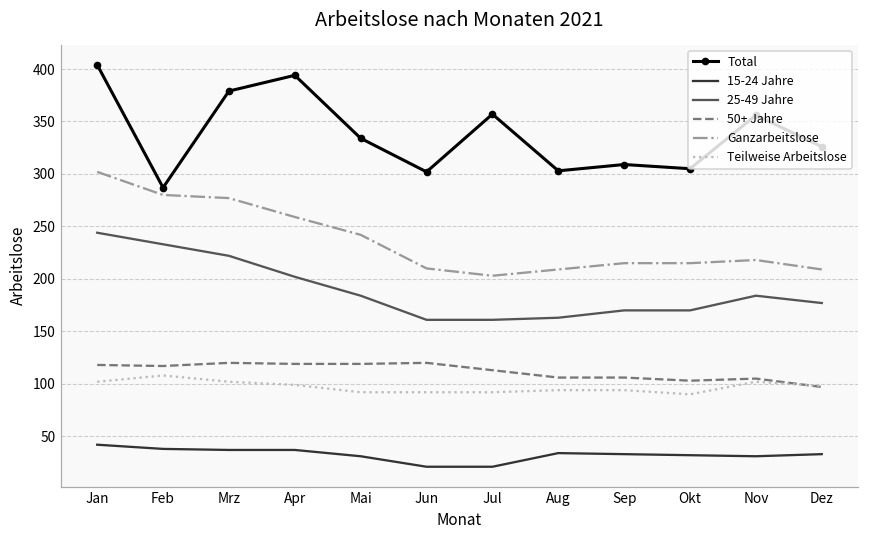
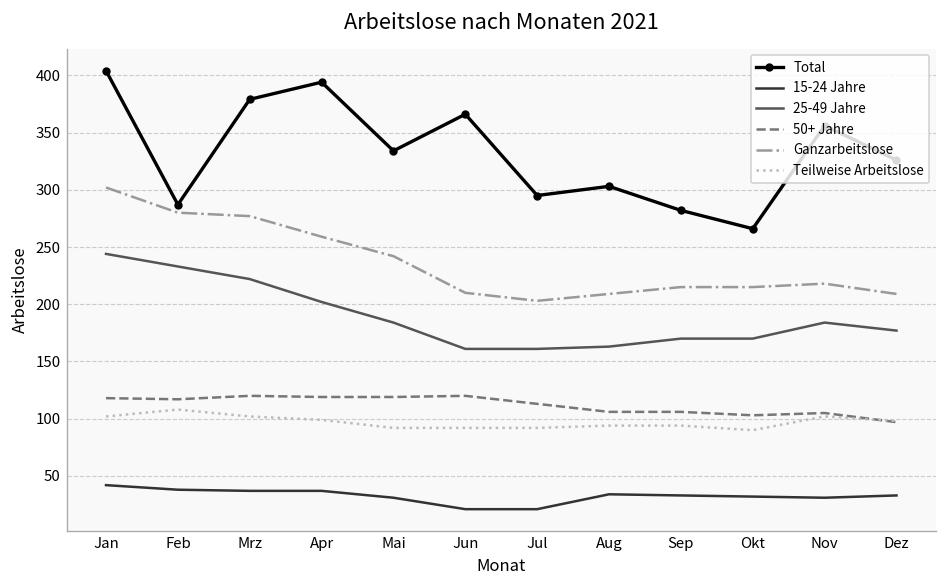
Total, Jun: 300 -> 370
Total, Jul: 360 -> 300
Total, Sep: 310 -> 280
Total, Okt: 310 -> 270
